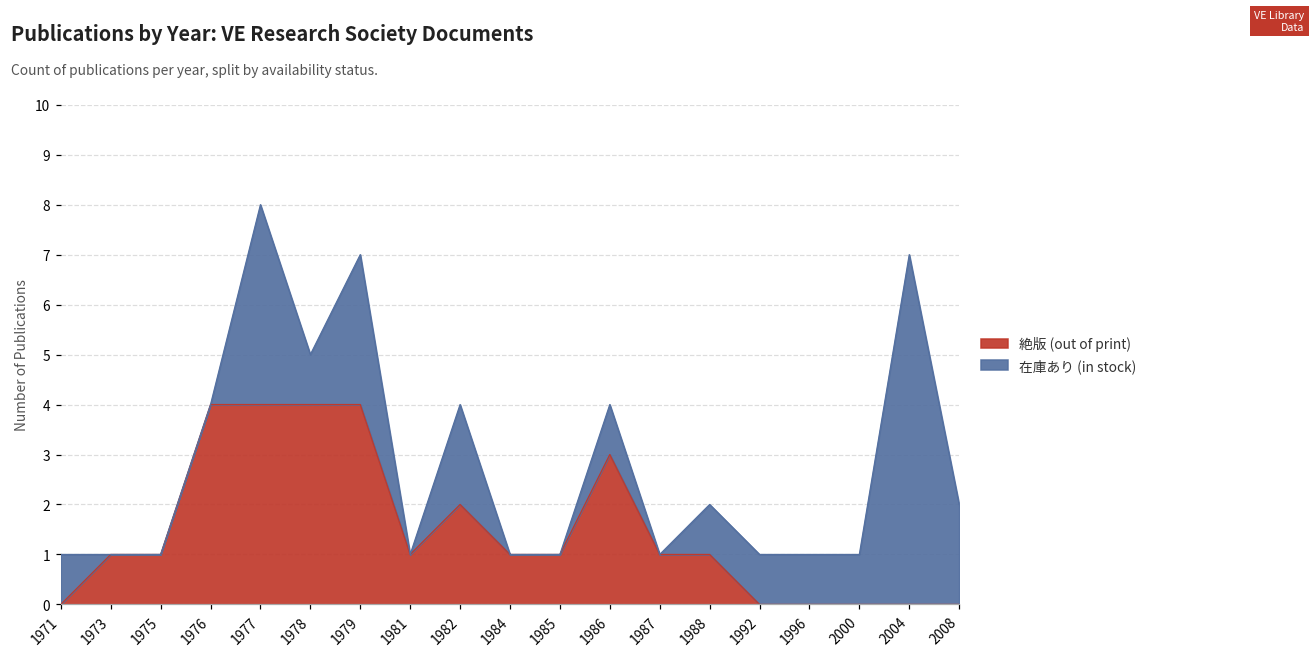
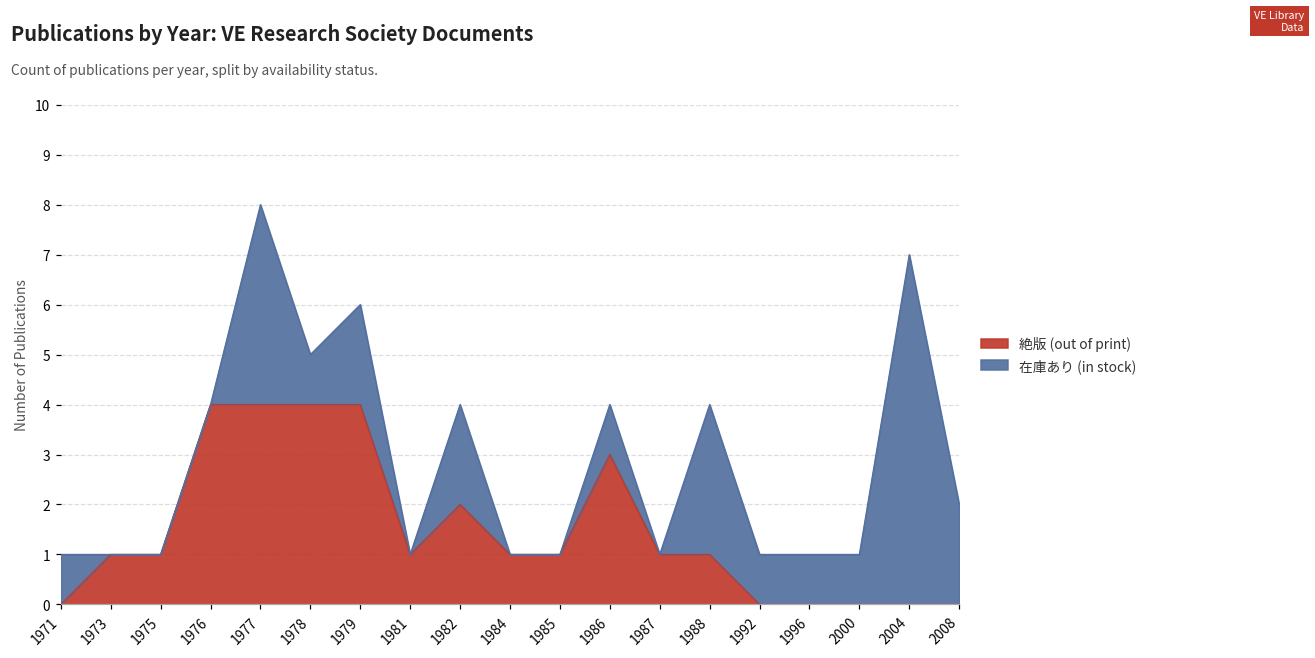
在庫あり (in stock), 1979: 3 -> 2
在庫あり (in stock), 1988: 1 -> 3
